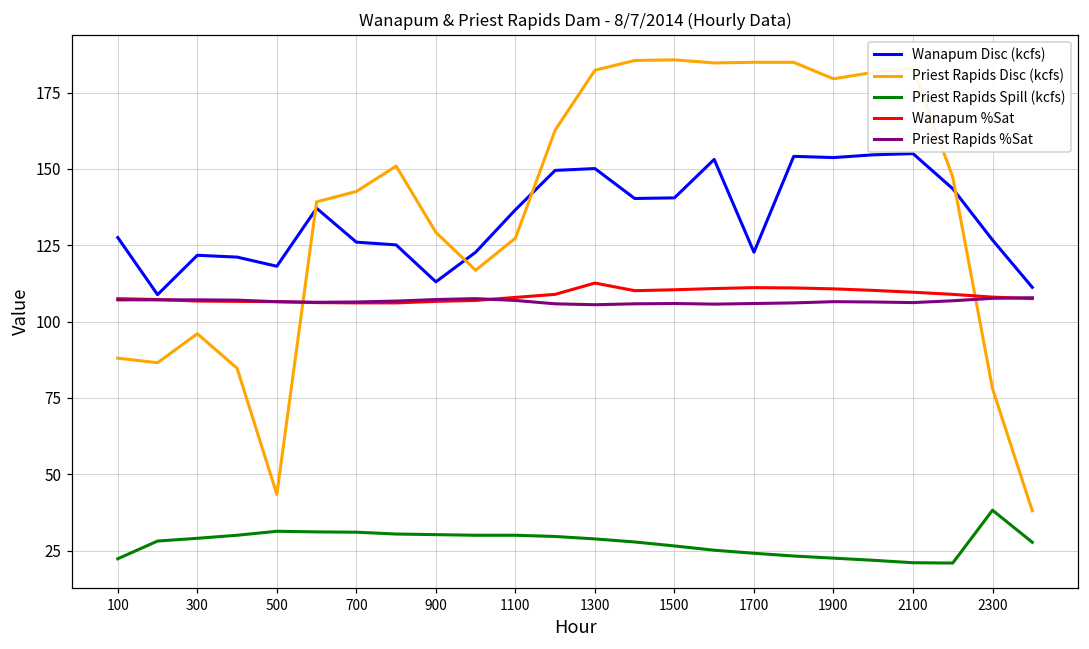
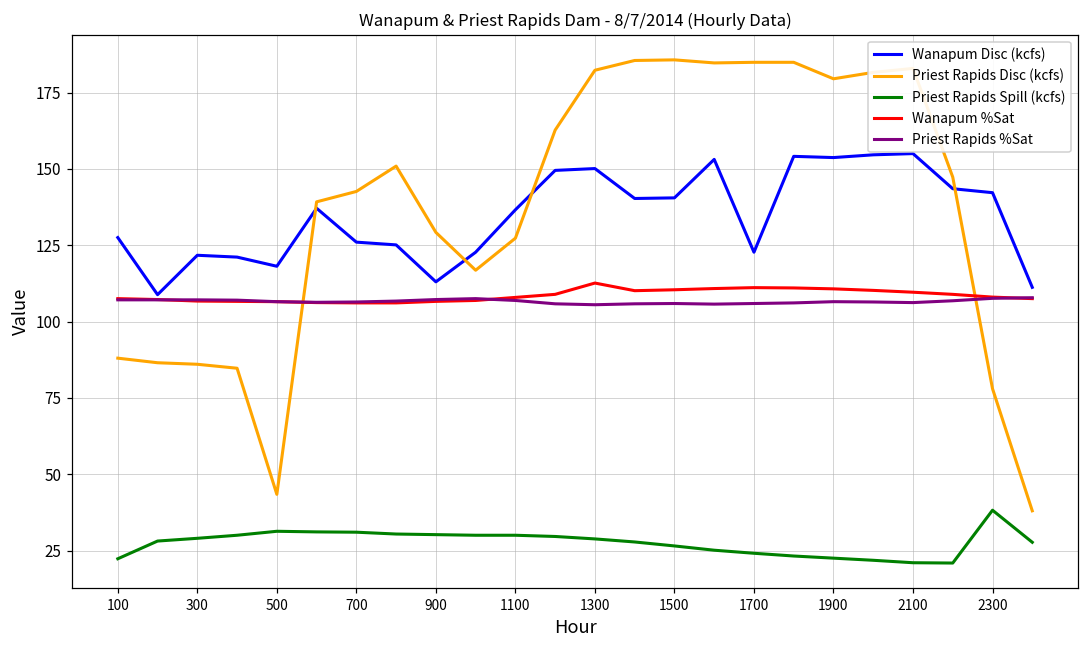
Priest Rapids Disc (kcfs), 300: 96 -> 86
Wanapum Disc (kcfs), 2300: 127 -> 142
